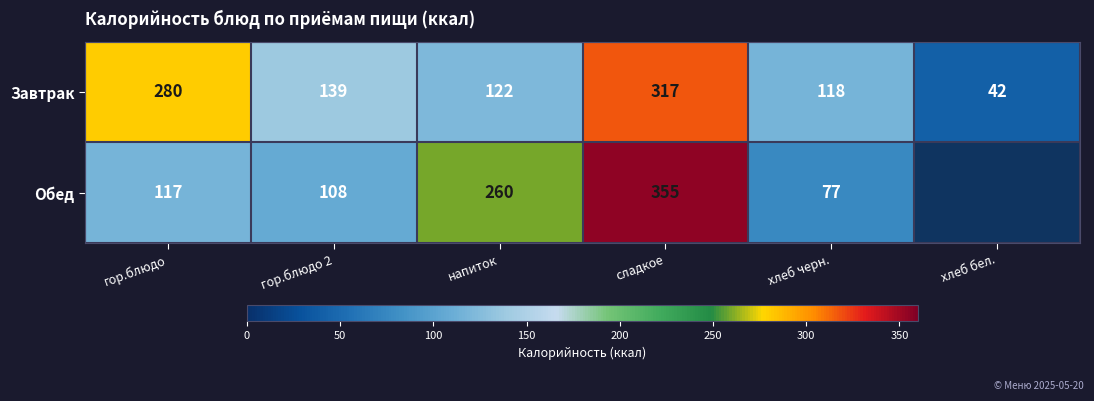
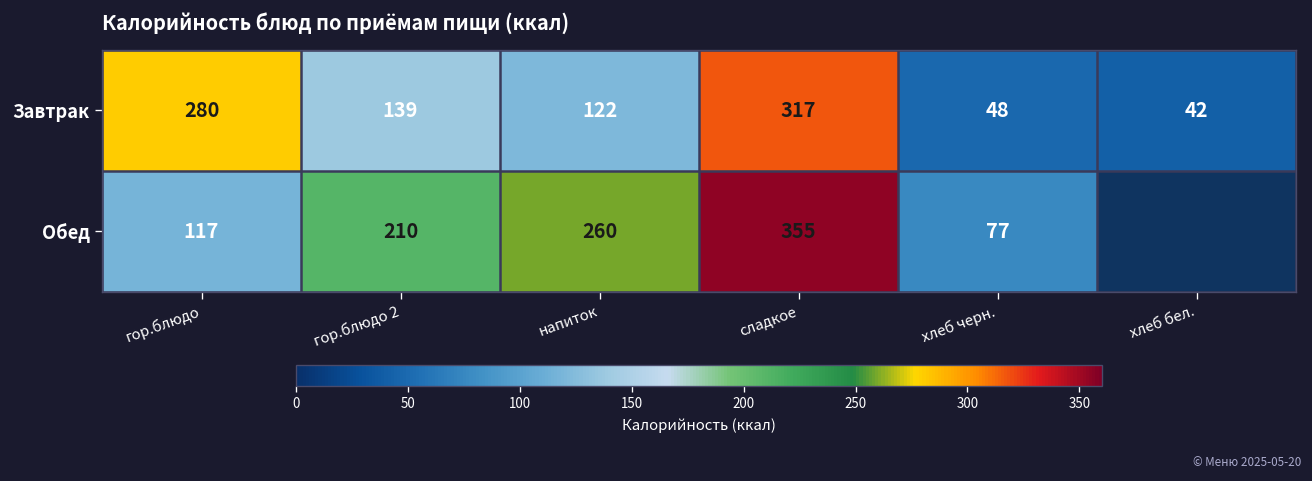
Завтрак, хлеб черн.: 118 -> 48
Обед, гор.блюдо 2: 108 -> 210
